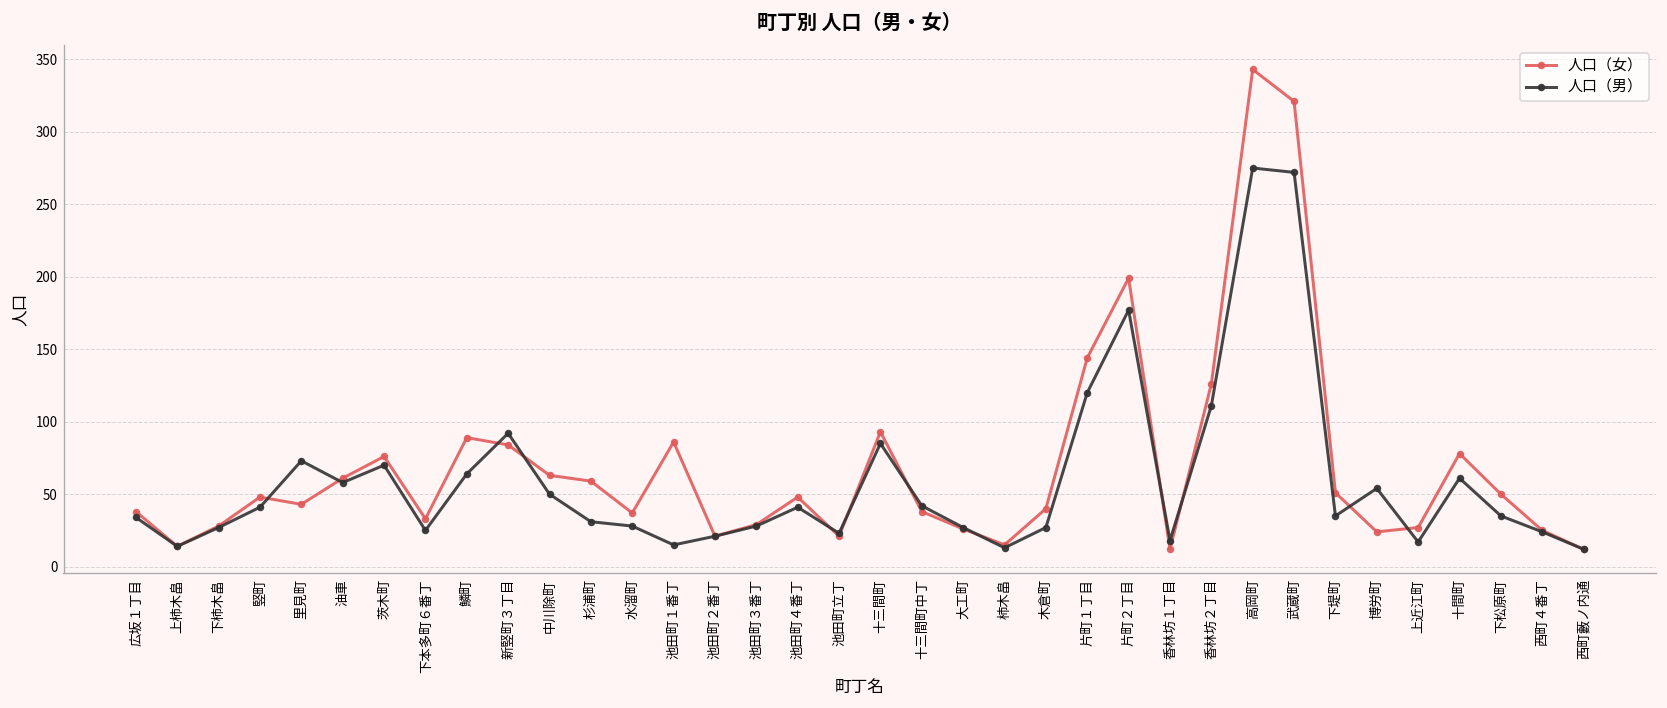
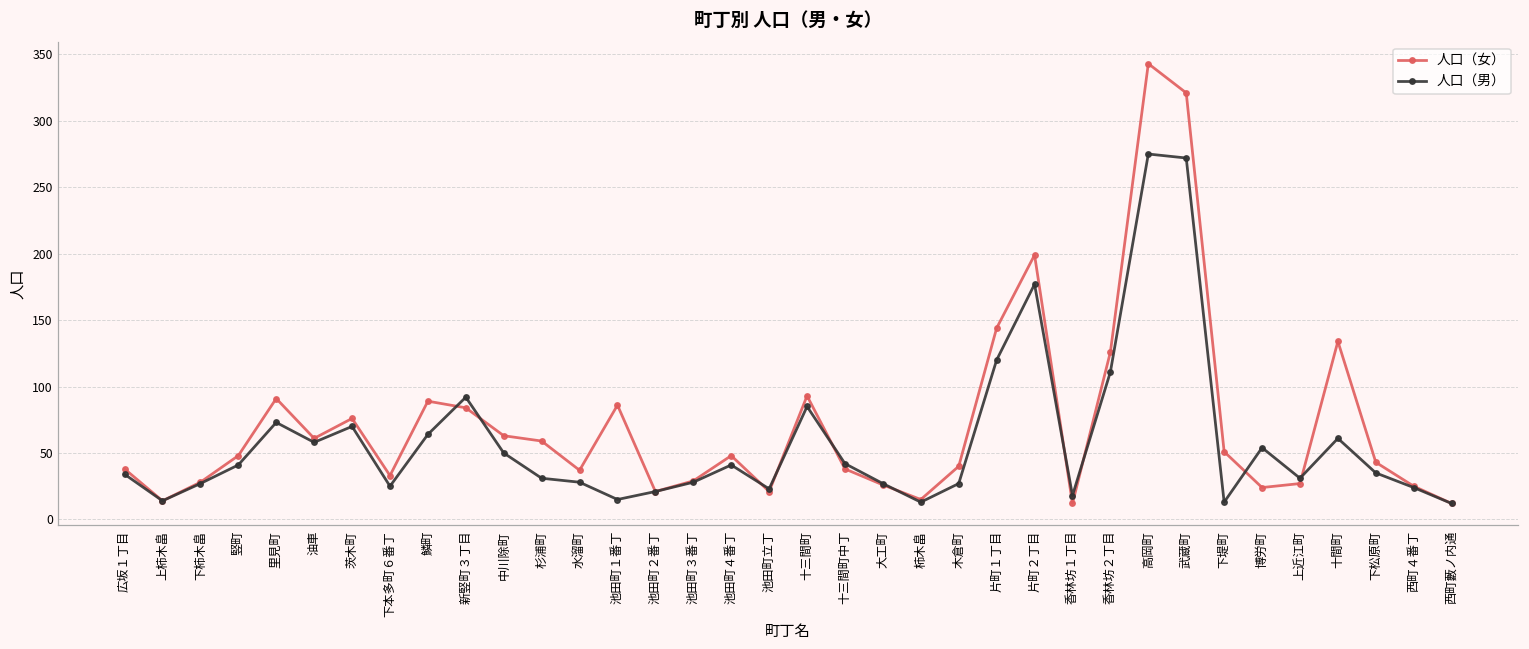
人口（女）, 里見町: 43 -> 91
人口（男）, 下堤町: 35 -> 13
人口（男）, 上近江町: 17 -> 31
人口（女）, 十間町: 78 -> 134
人口（女）, 下松原町: 50 -> 43
